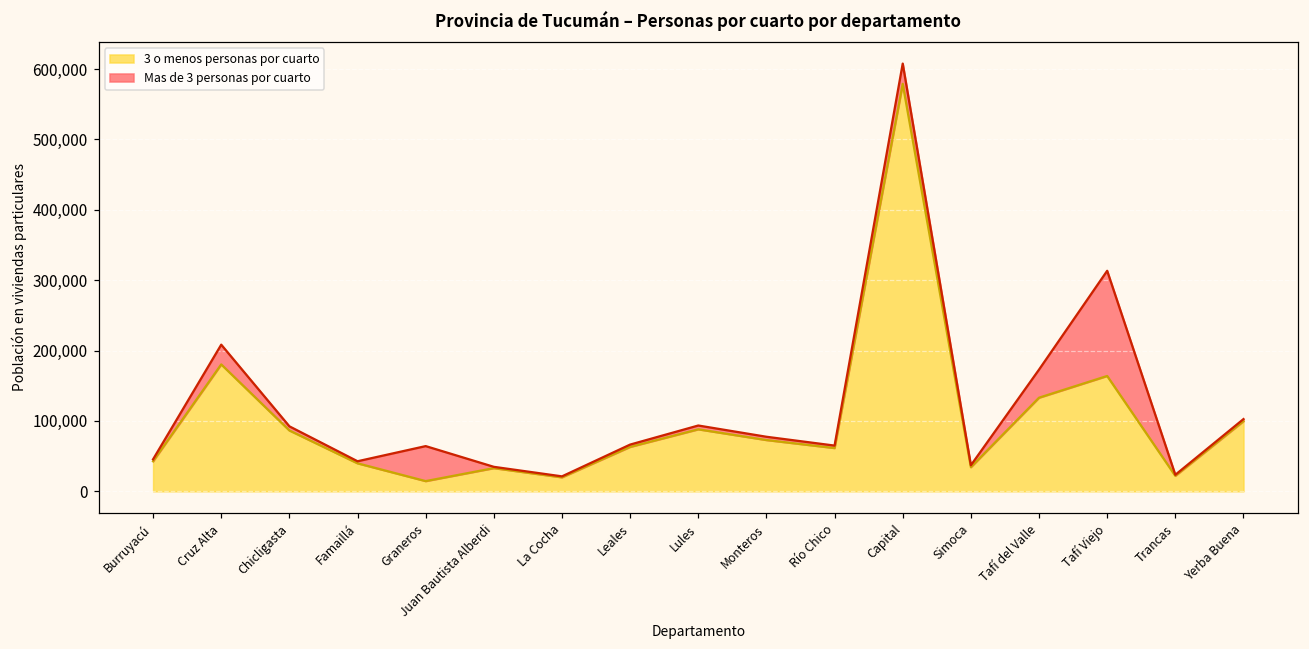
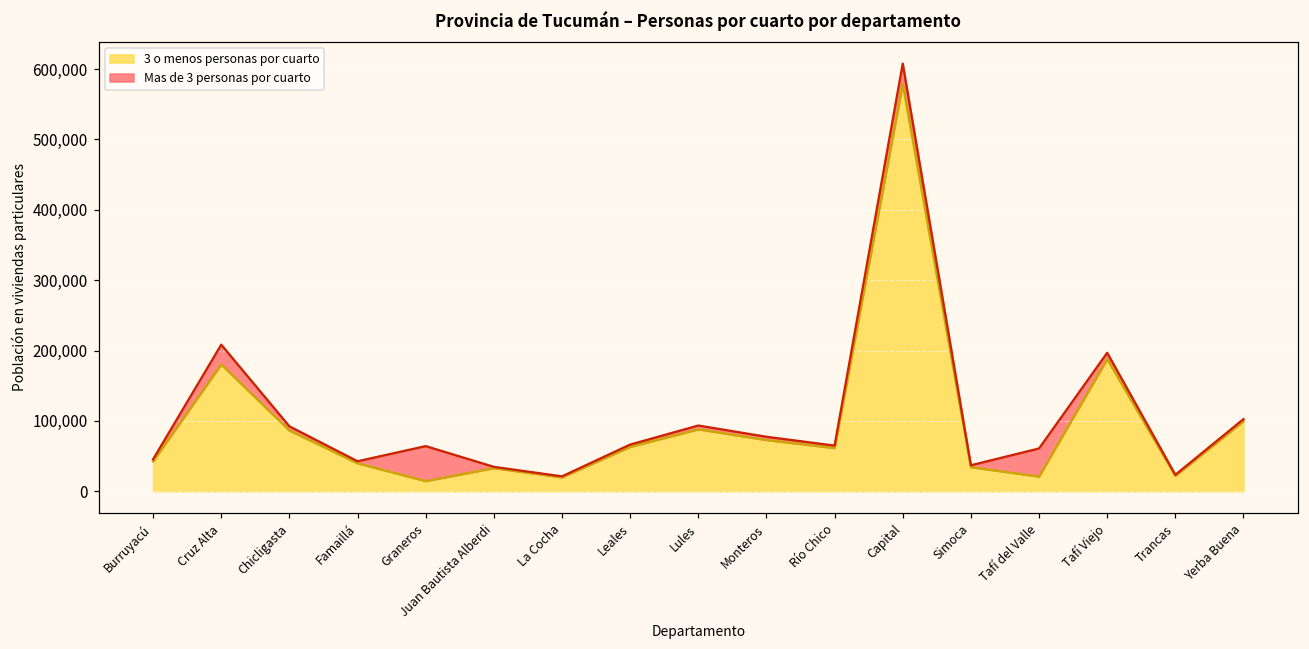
3 o menos personas por cuarto, Tafí del Valle: 130,000 -> 20,000
3 o menos personas por cuarto, Tafí Viejo: 160,000 -> 190,000
Mas de 3 personas por cuarto, Tafí Viejo: 150,000 -> 10,000
